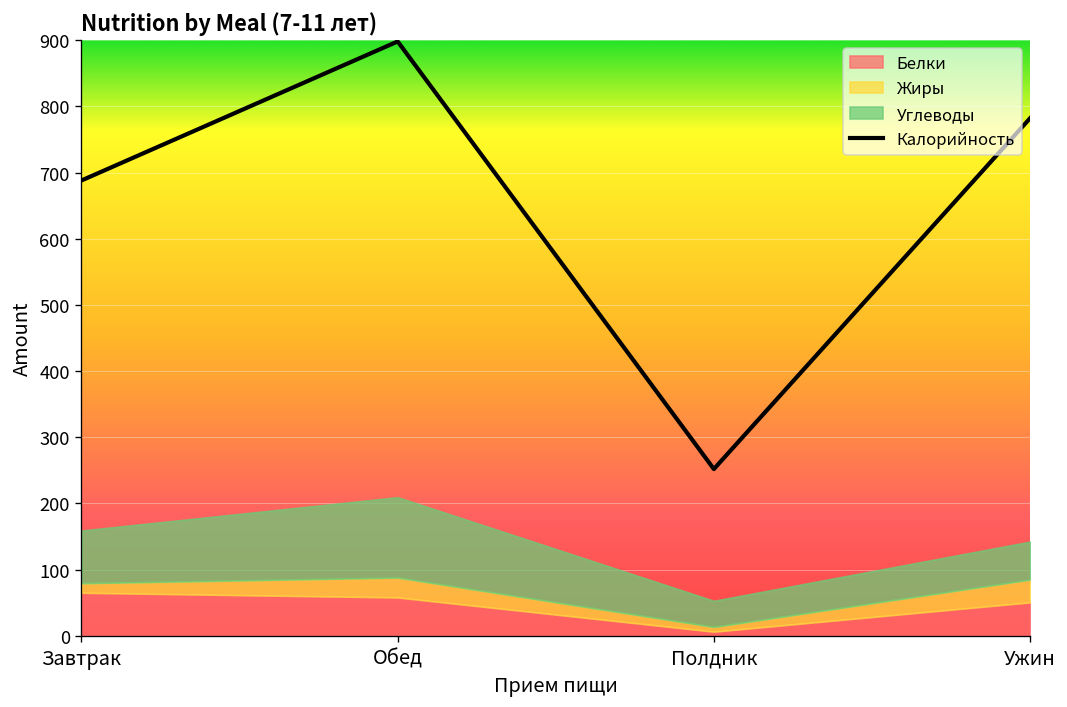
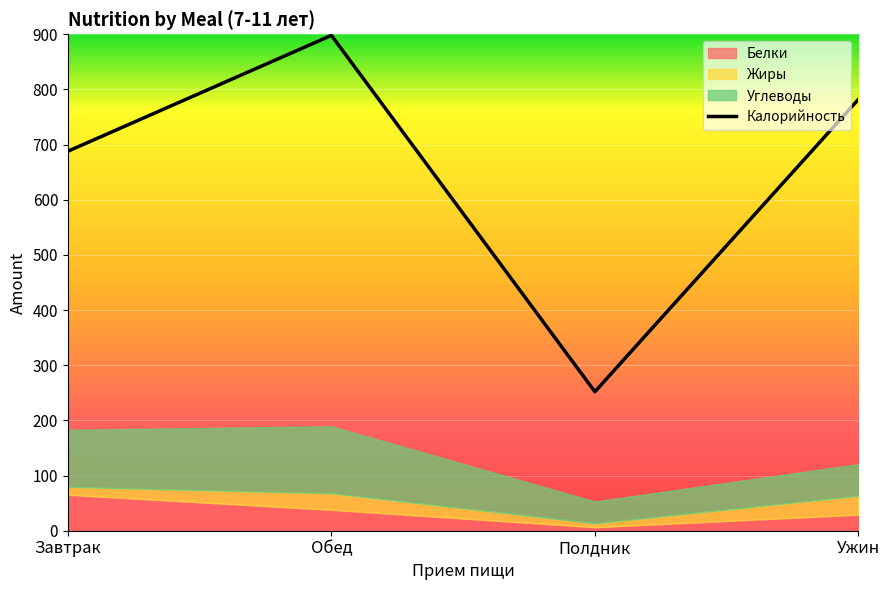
Углеводы, Завтрак: 80 -> 100
Белки, Обед: 60 -> 40
Белки, Ужин: 50 -> 30
